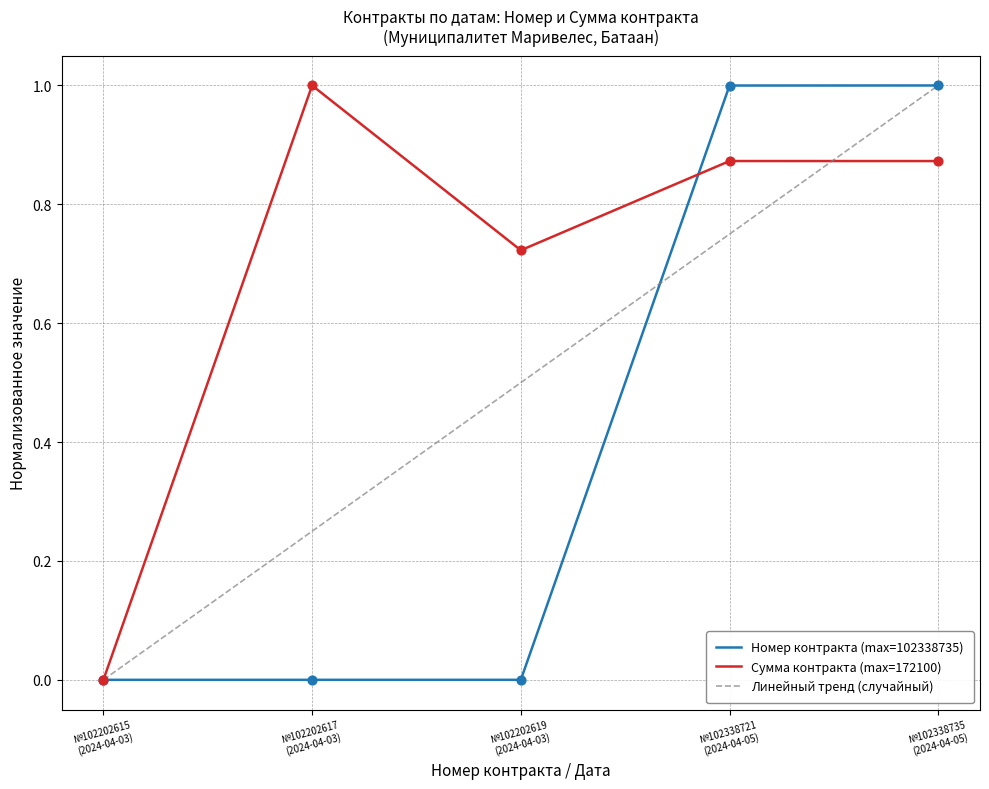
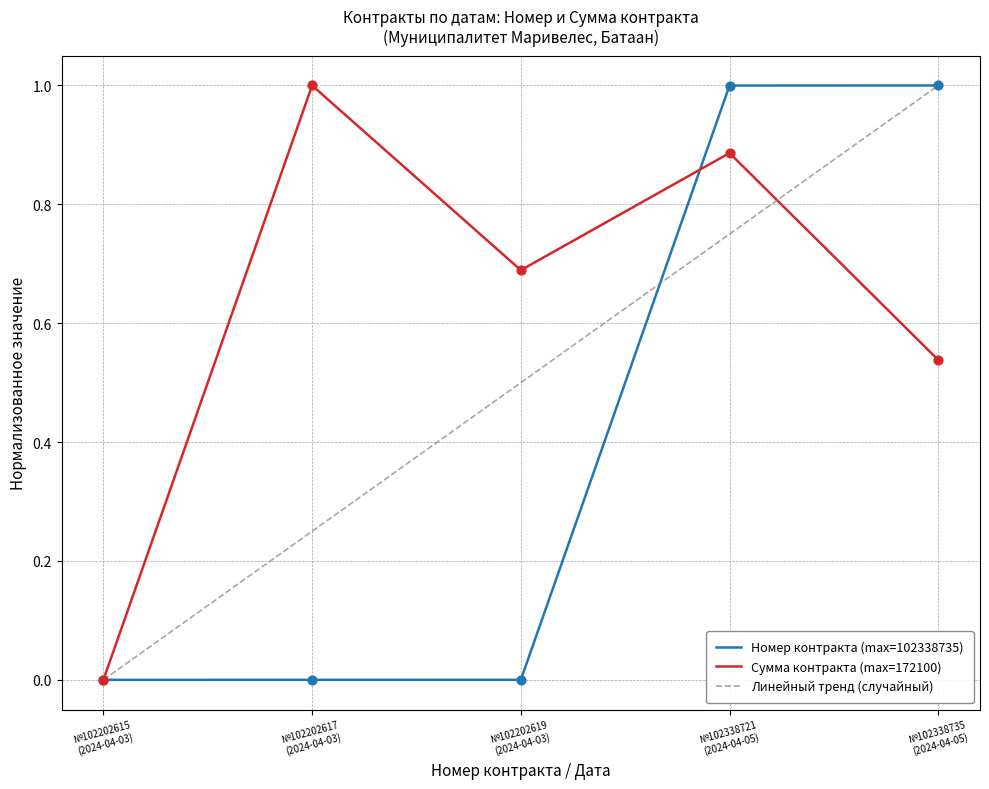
Сумма контракта (max=172100), №102202619 (2024-04-03): 0.72 -> 0.69
Сумма контракта (max=172100), №102338721 (2024-04-05): 0.87 -> 0.89
Сумма контракта (max=172100), №102338735 (2024-04-05): 0.87 -> 0.54
